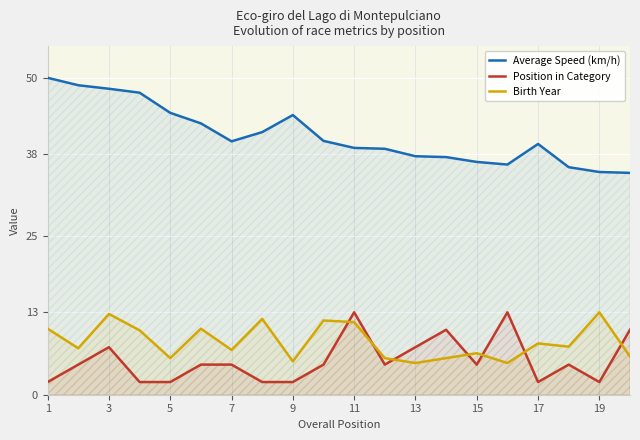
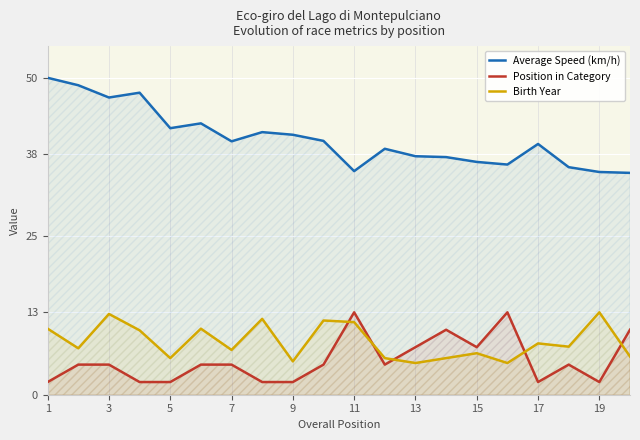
Average Speed (km/h), 3: 48 -> 47
Position in Category, 3: 8 -> 5
Average Speed (km/h), 5: 44 -> 42
Average Speed (km/h), 9: 44 -> 41
Average Speed (km/h), 11: 39 -> 35
Position in Category, 15: 5 -> 8
